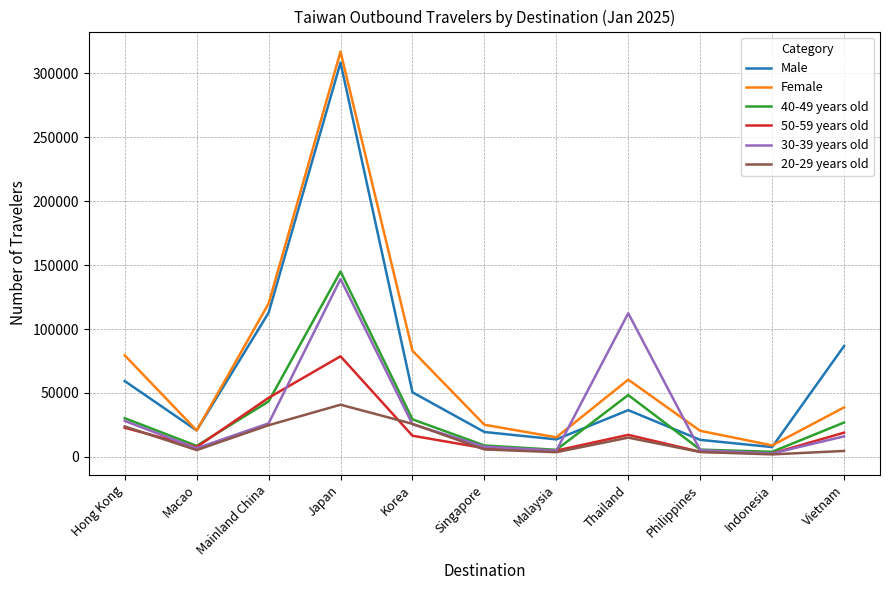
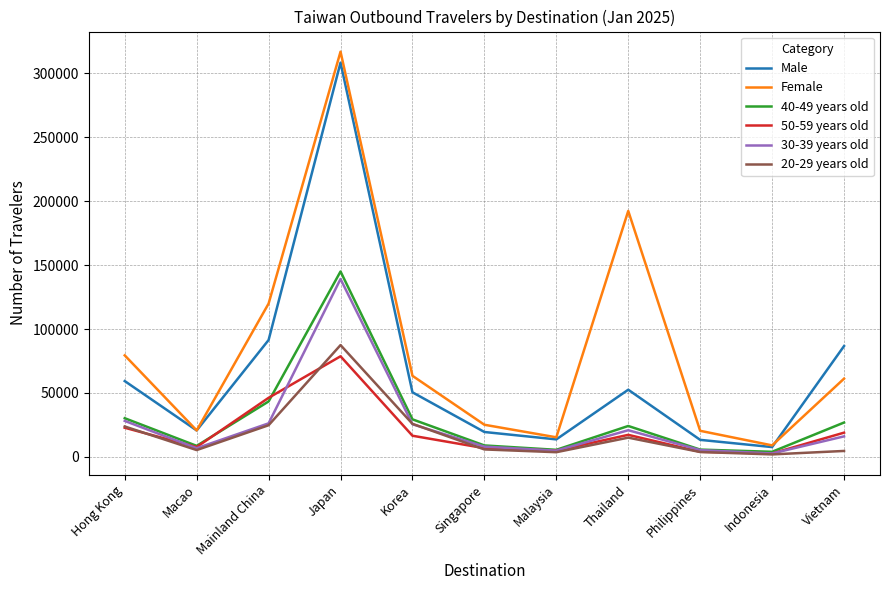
Male, Mainland China: 113000 -> 91000
20-29 years old, Japan: 41000 -> 87000
Female, Korea: 83000 -> 63000
Male, Thailand: 37000 -> 52000
Female, Thailand: 60000 -> 192000
40-49 years old, Thailand: 48000 -> 24000
30-39 years old, Thailand: 112000 -> 21000
Female, Vietnam: 39000 -> 61000
